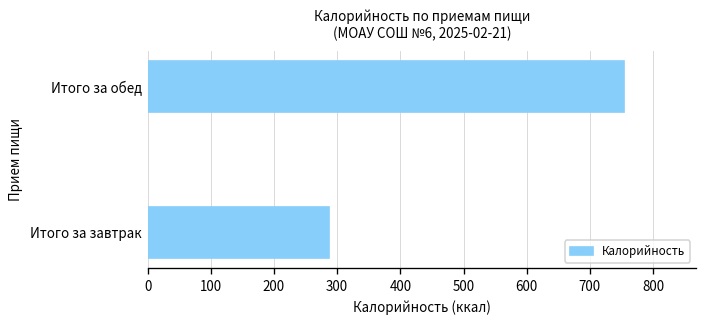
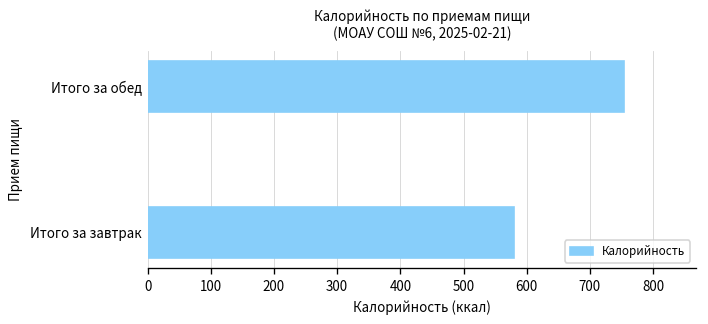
Итого за завтрак: 290 -> 580
